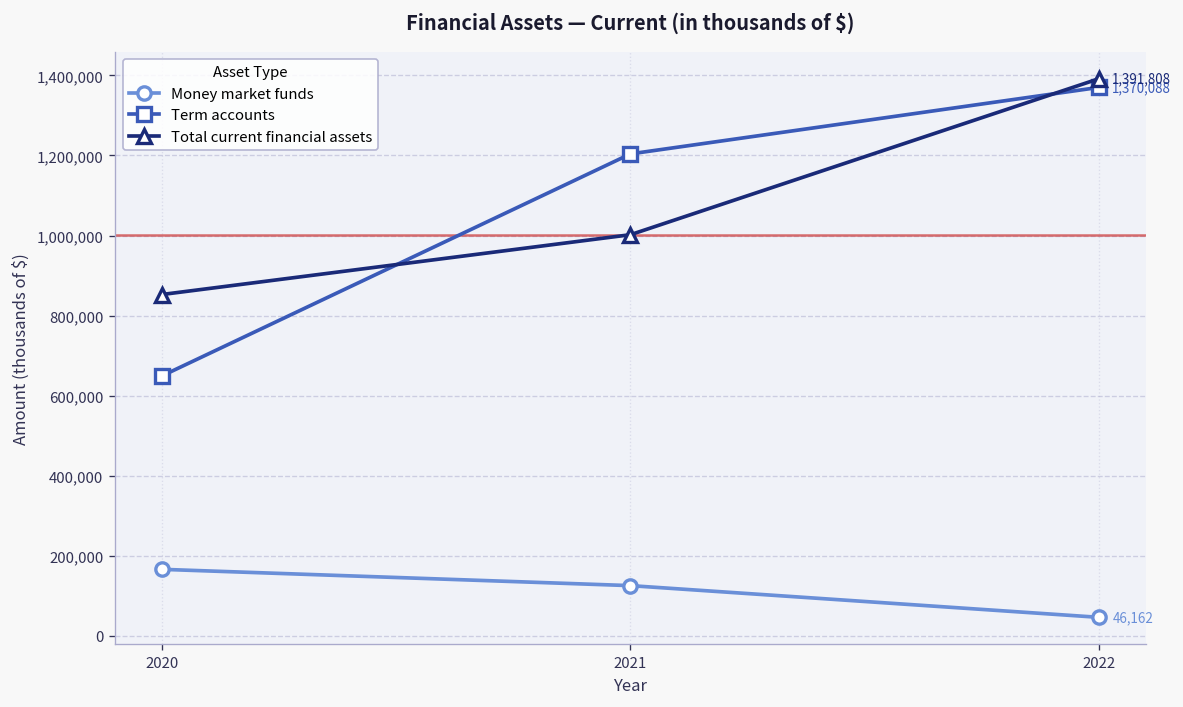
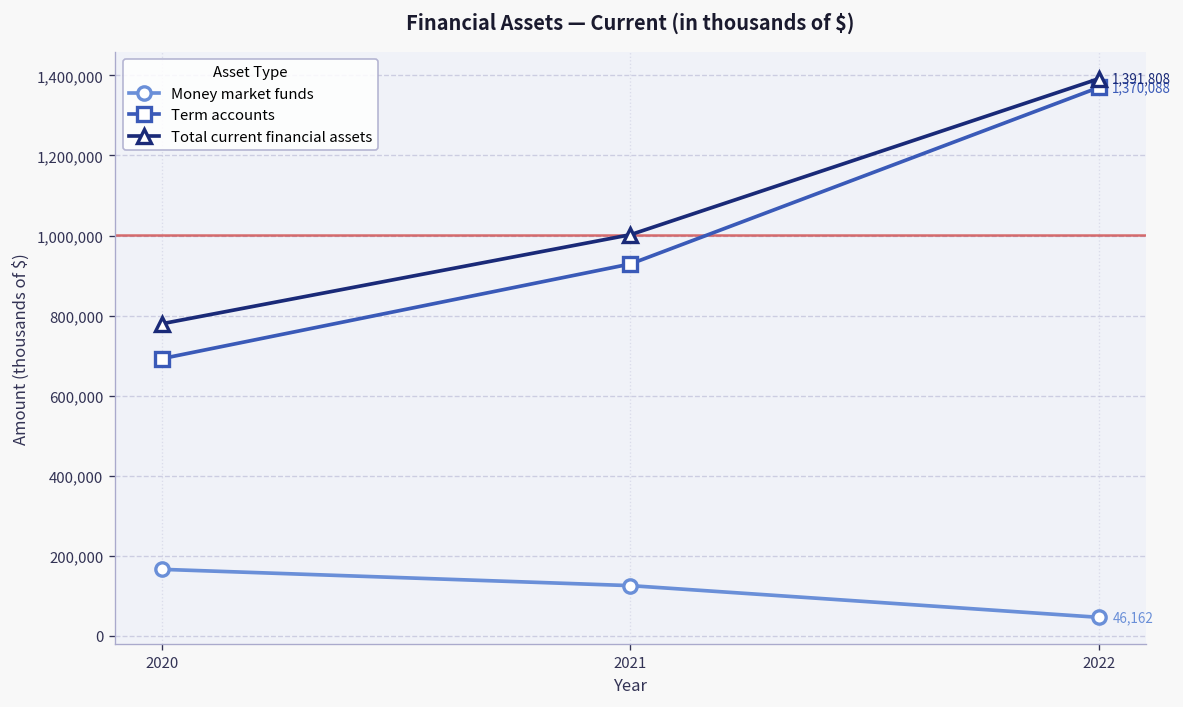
Term accounts, 2020: 650,000 -> 690,000
Total current financial assets, 2020: 850,000 -> 780,000
Term accounts, 2021: 1,200,000 -> 930,000
